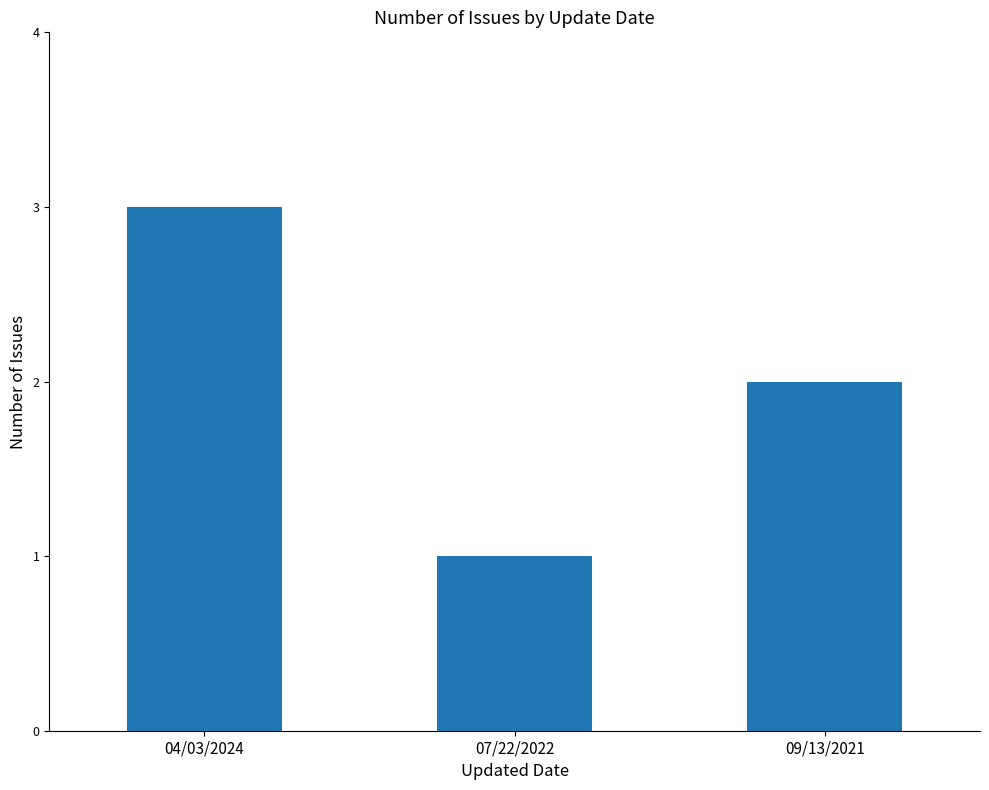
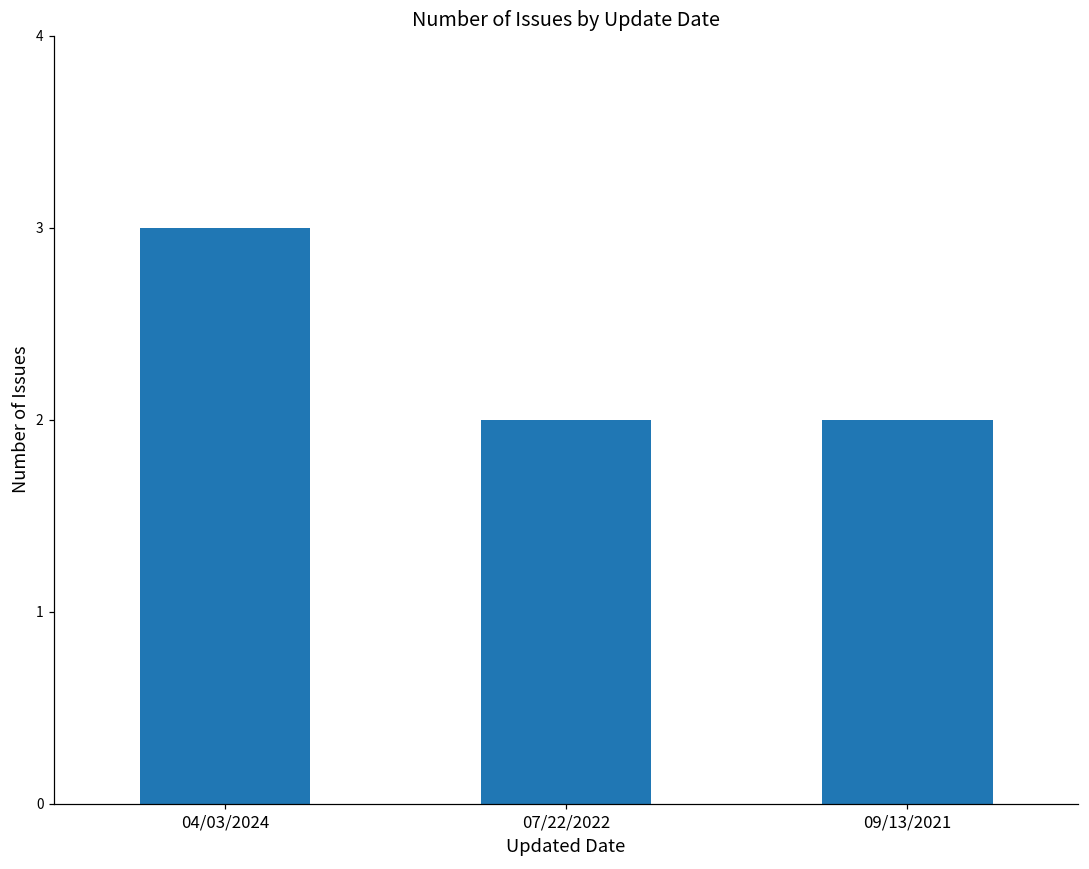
07/22/2022: 1 -> 2
